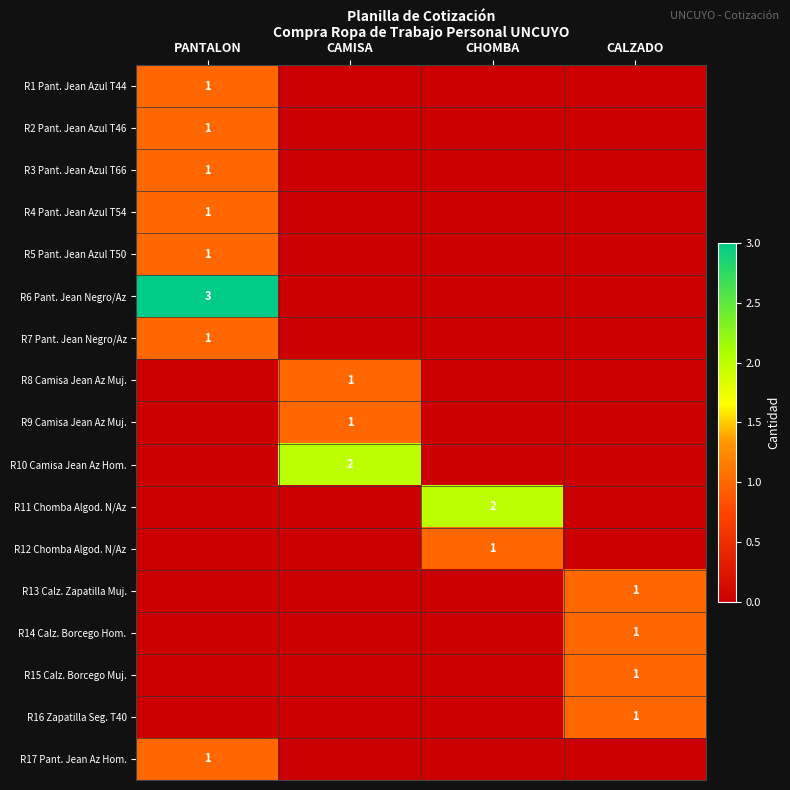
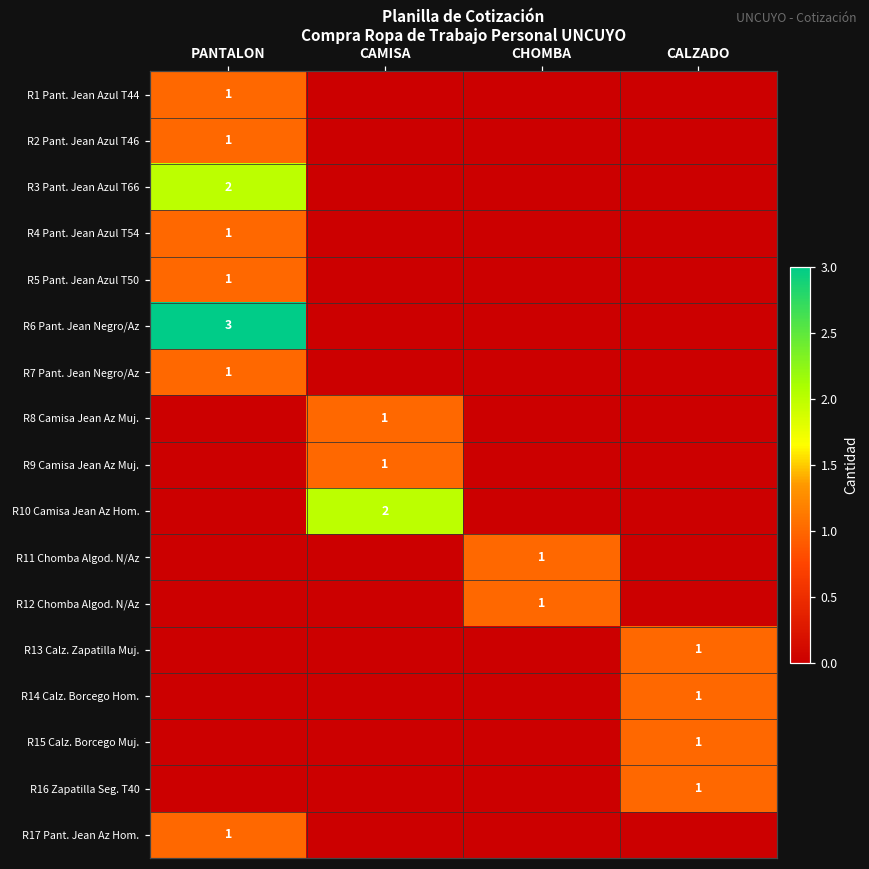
R3 Pant. Jean Azul T66, PANTALON: 1 -> 2
R11 Chomba Algod. N/Az, CHOMBA: 2 -> 1
